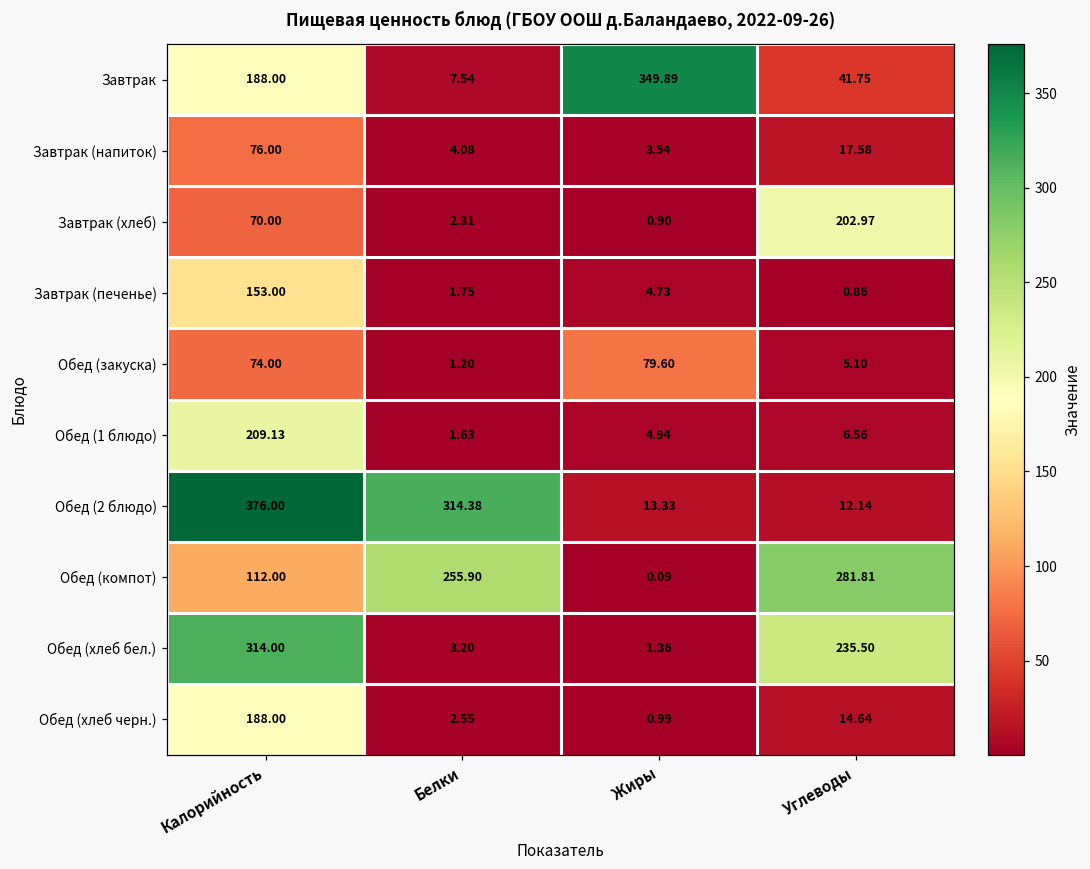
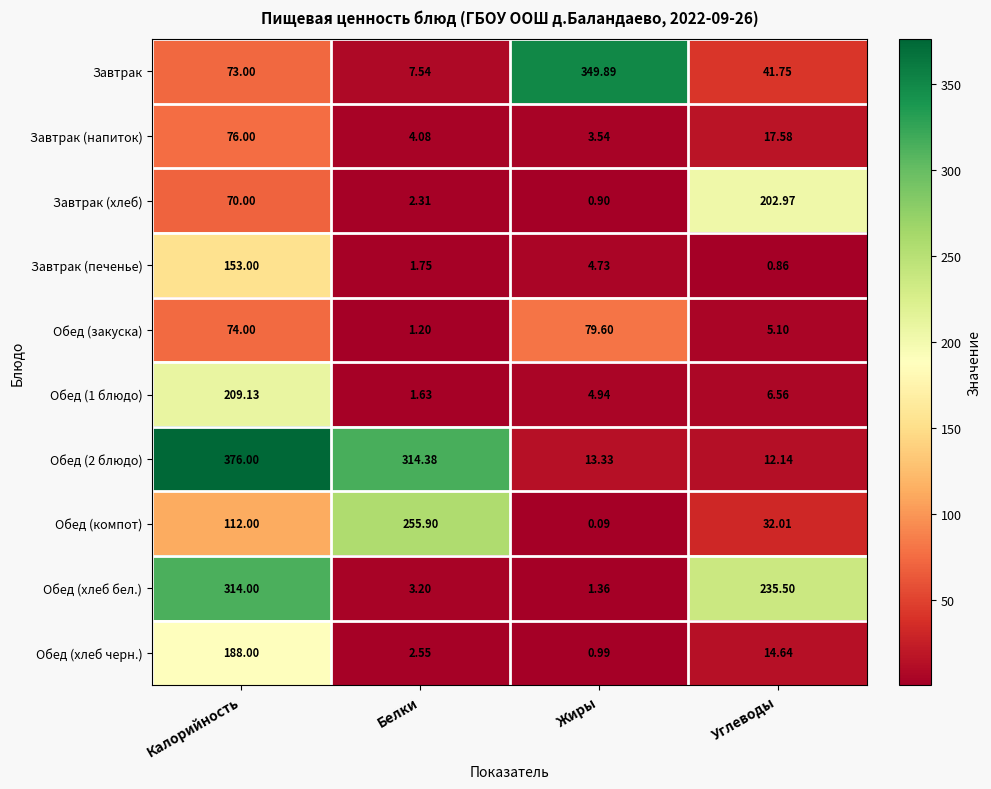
Завтрак, Калорийность: 188.00 -> 73.00
Обед (компот), Углеводы: 281.81 -> 32.01
